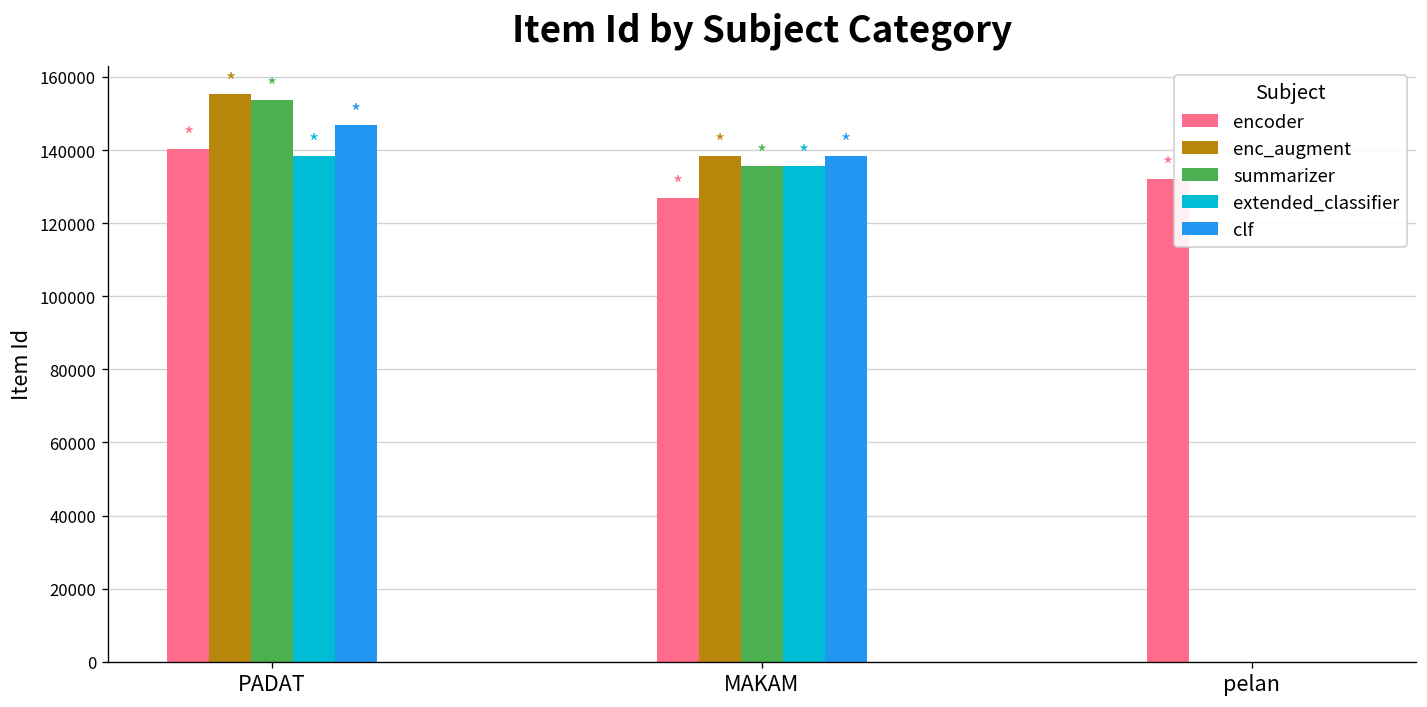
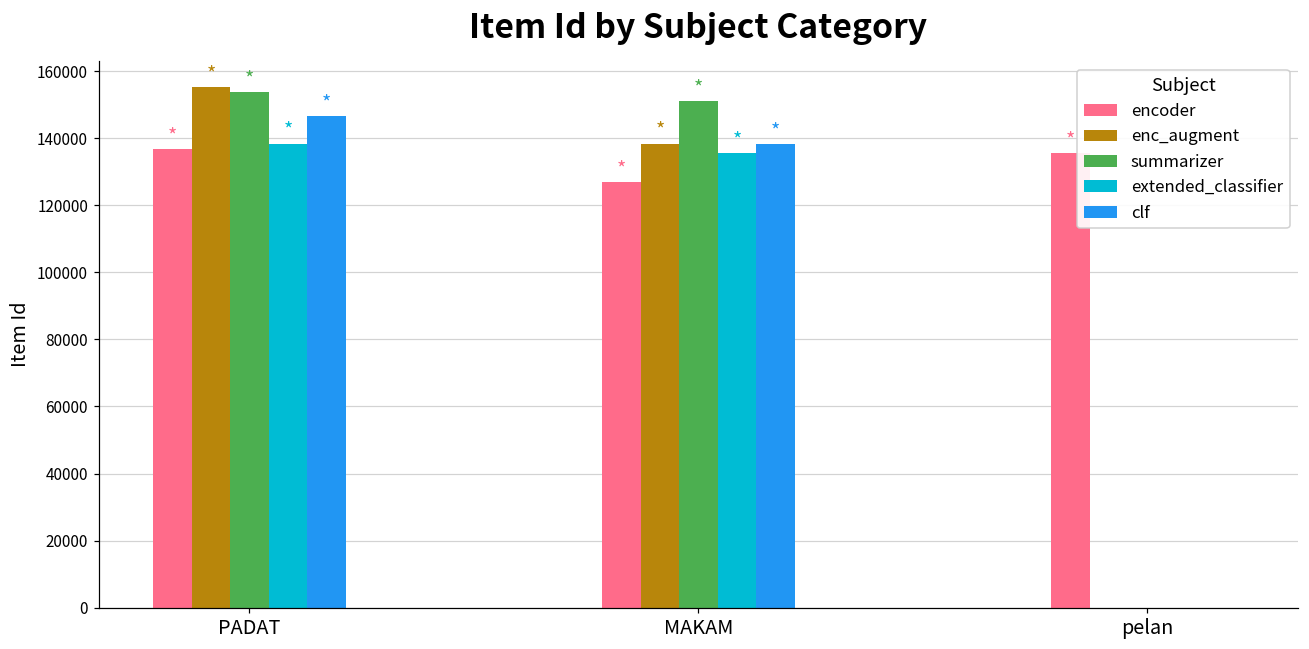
encoder, PADAT: 140000 -> 137000
summarizer, MAKAM: 136000 -> 151000
encoder, pelan: 132000 -> 136000
